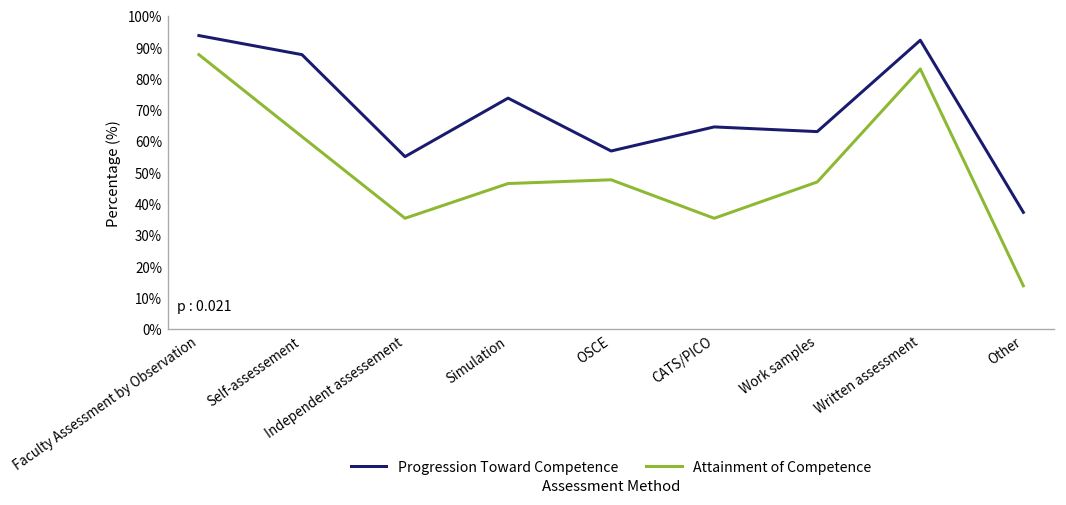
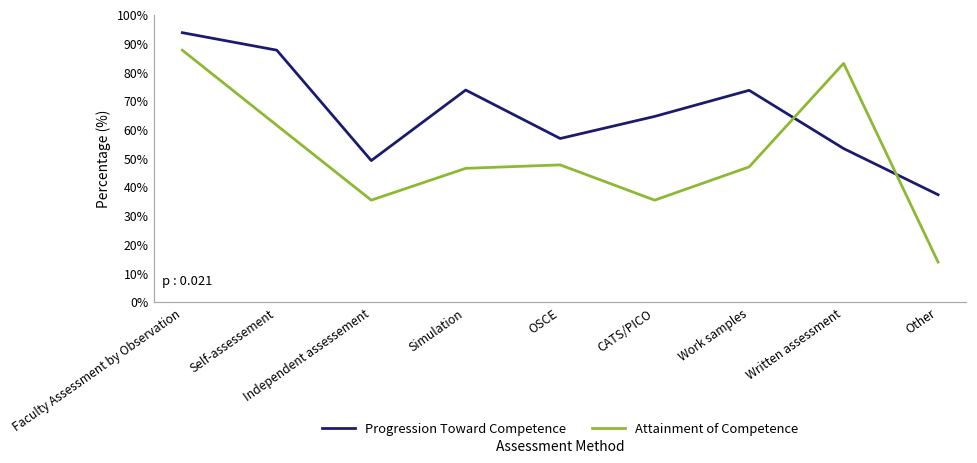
Progression Toward Competence, Independent assessement: 55% -> 49%
Progression Toward Competence, Work samples: 63% -> 74%
Progression Toward Competence, Written assessment: 92% -> 53%
